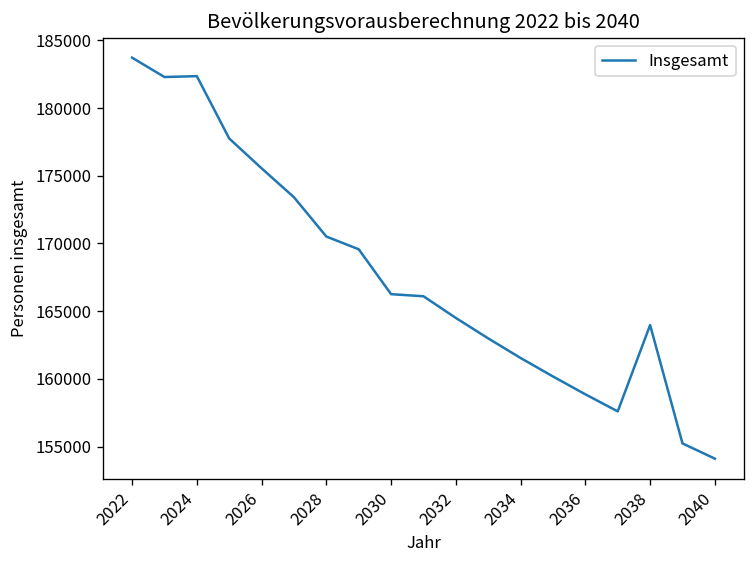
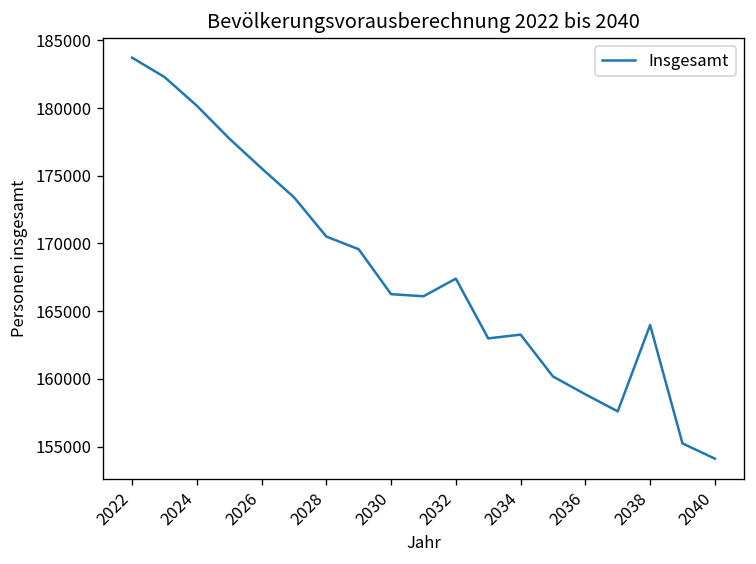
2024: 182400 -> 180200
2032: 164500 -> 167400
2034: 161500 -> 163300
